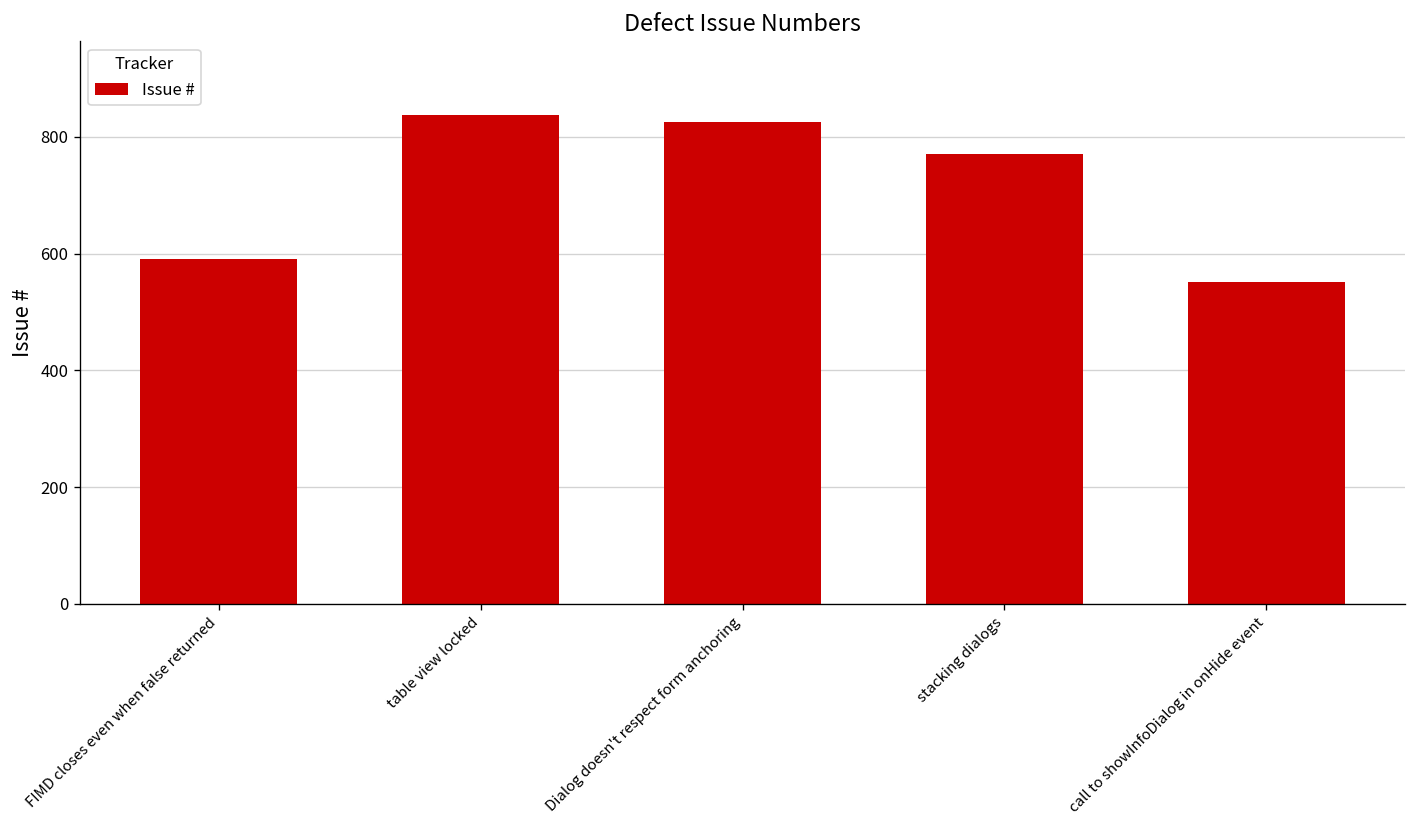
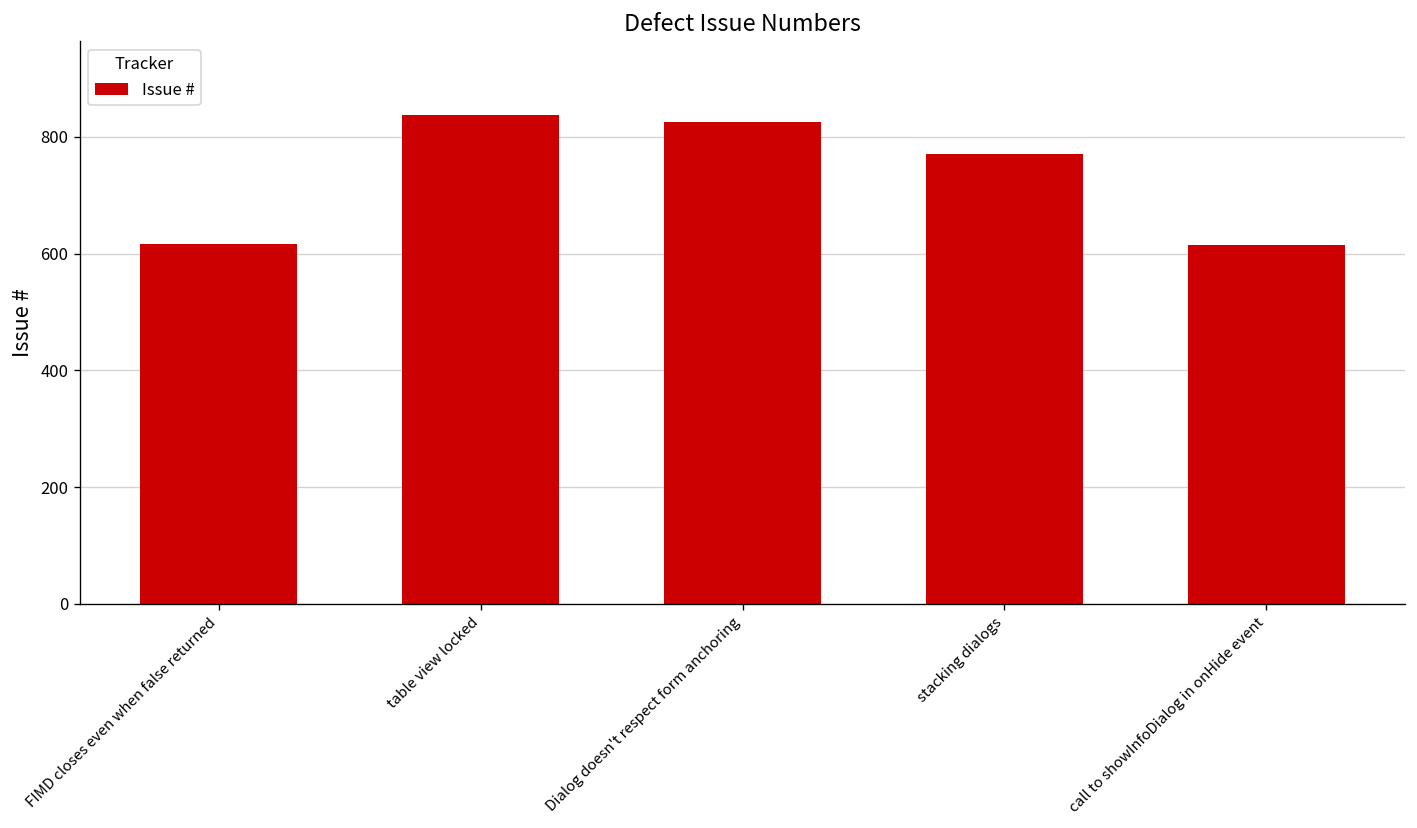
FIMD closes even when false returned: 590 -> 620
call to showInfoDialog in onHide event: 550 -> 610
